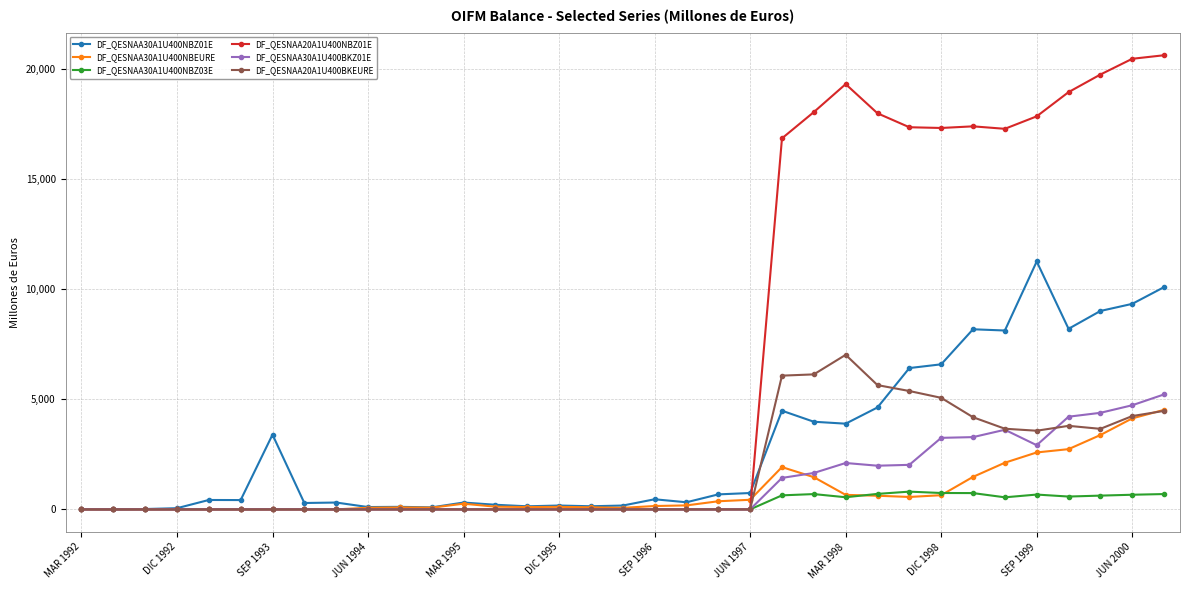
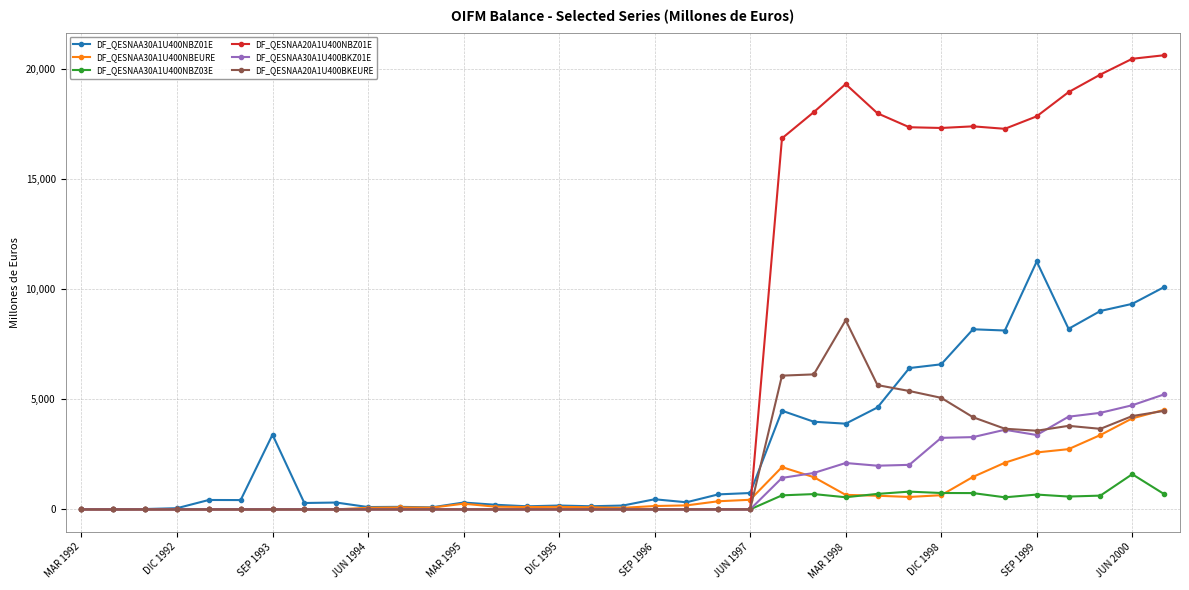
DF_QESNAA20A1U400BKEURE, MAR 1998: 7,000 -> 8,600
DF_QESNAA30A1U400BKZ01E, SEP 1999: 2,900 -> 3,400
DF_QESNAA30A1U400NBZ03E, JUN 2000: 700 -> 1,600
